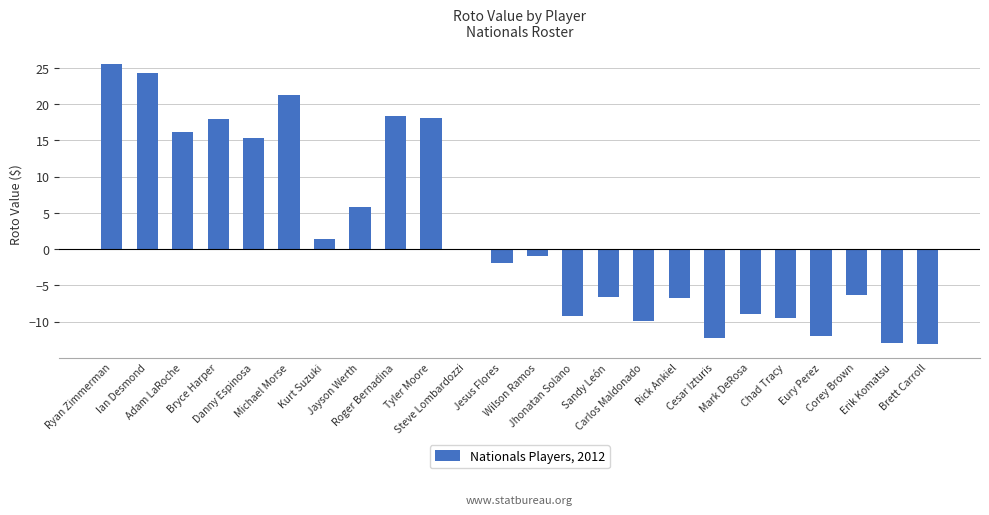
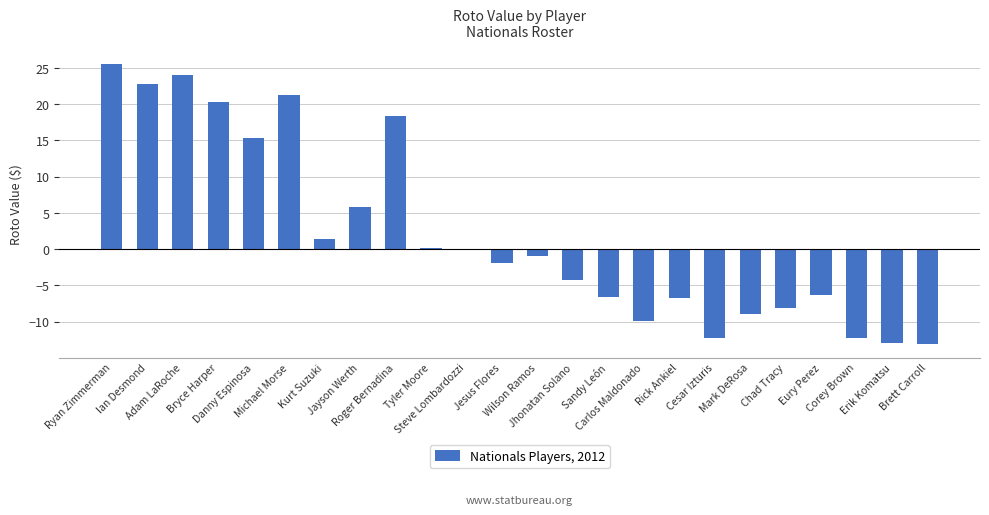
Ian Desmond: 24 -> 23
Adam LaRoche: 16 -> 24
Bryce Harper: 18 -> 20
Tyler Moore: 18 -> 0
Jhonatan Solano: -9 -> -4
Chad Tracy: -9 -> -8
Eury Perez: -12 -> -6
Corey Brown: -6 -> -12
